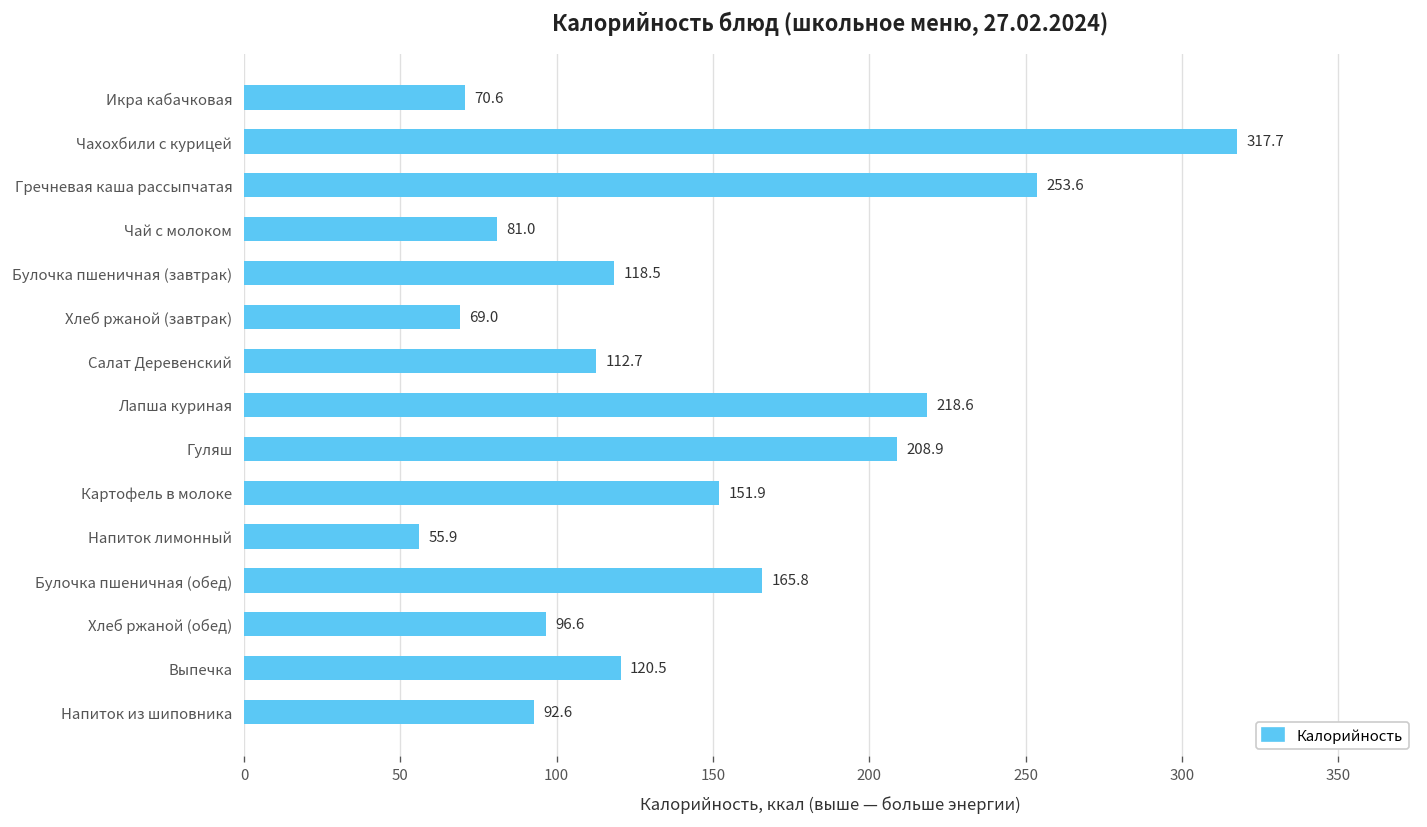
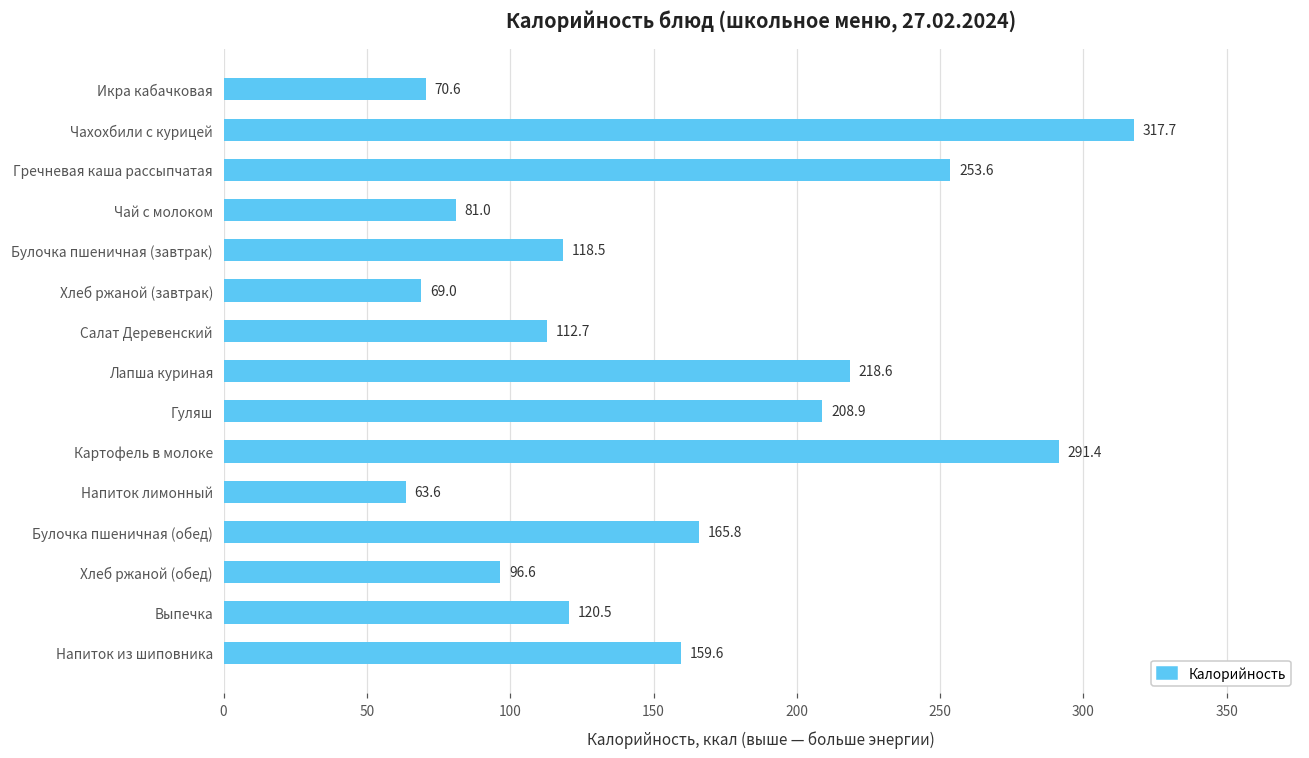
Картофель в молоке: 151.9 -> 291.4
Напиток лимонный: 55.9 -> 63.6
Напиток из шиповника: 92.6 -> 159.6
